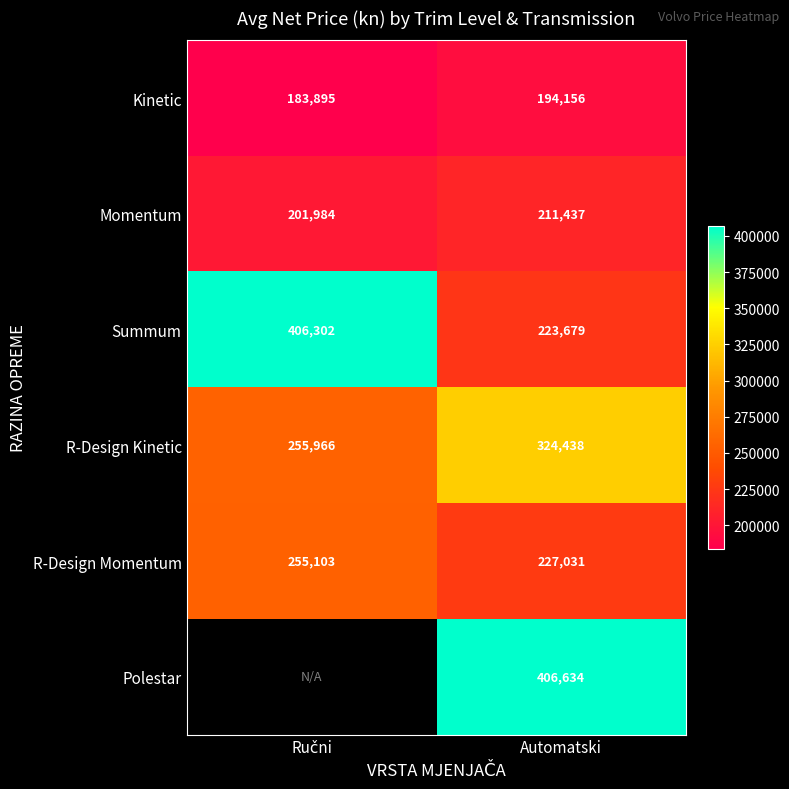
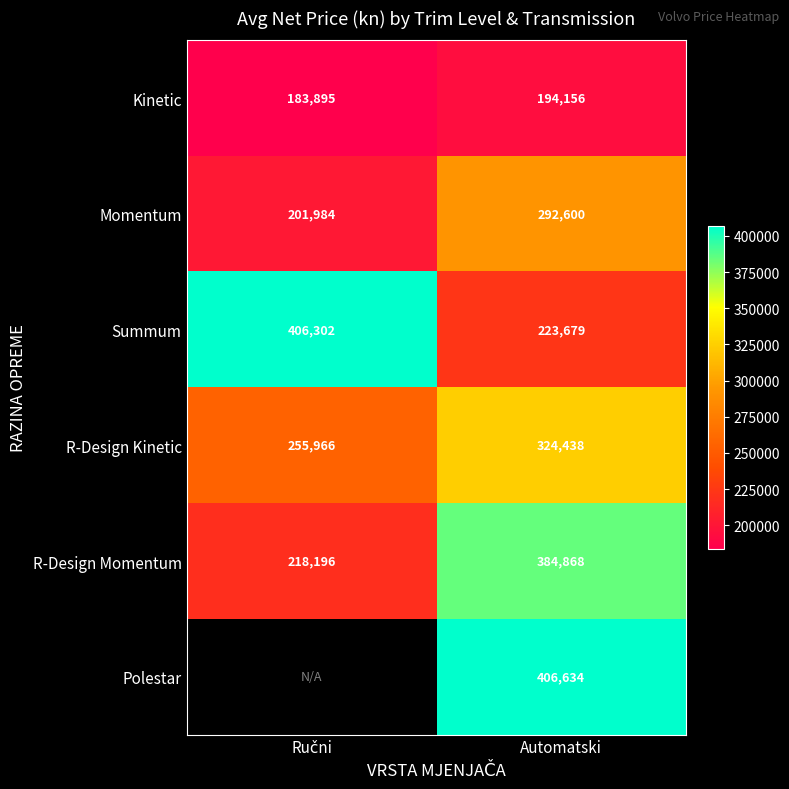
Momentum, Automatski: 211,437 -> 292,600
R-Design Momentum, Ručni: 255,103 -> 218,196
R-Design Momentum, Automatski: 227,031 -> 384,868
